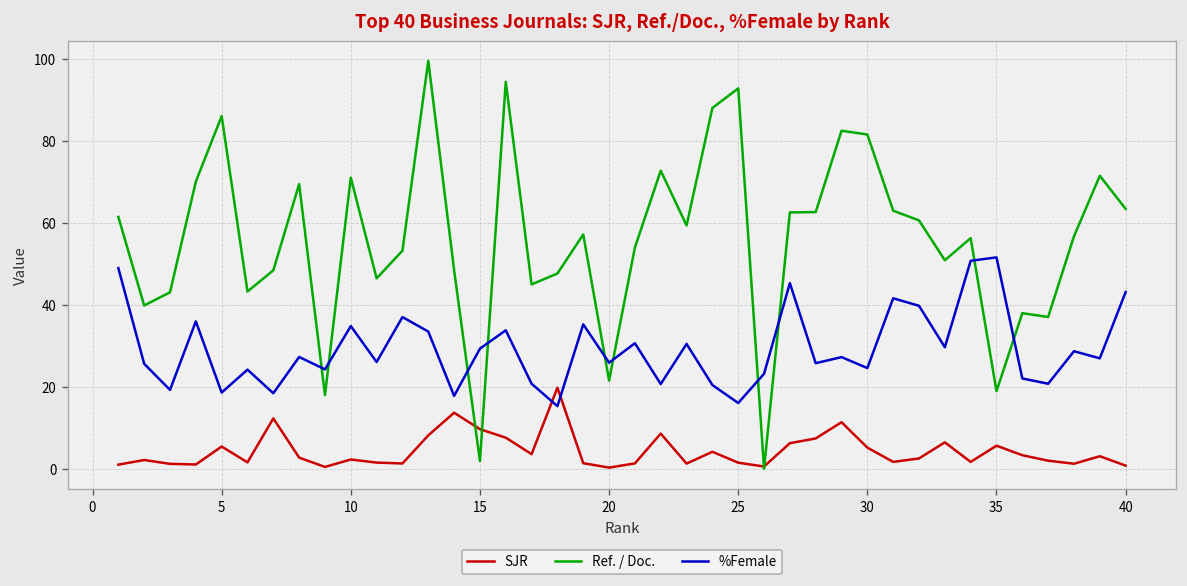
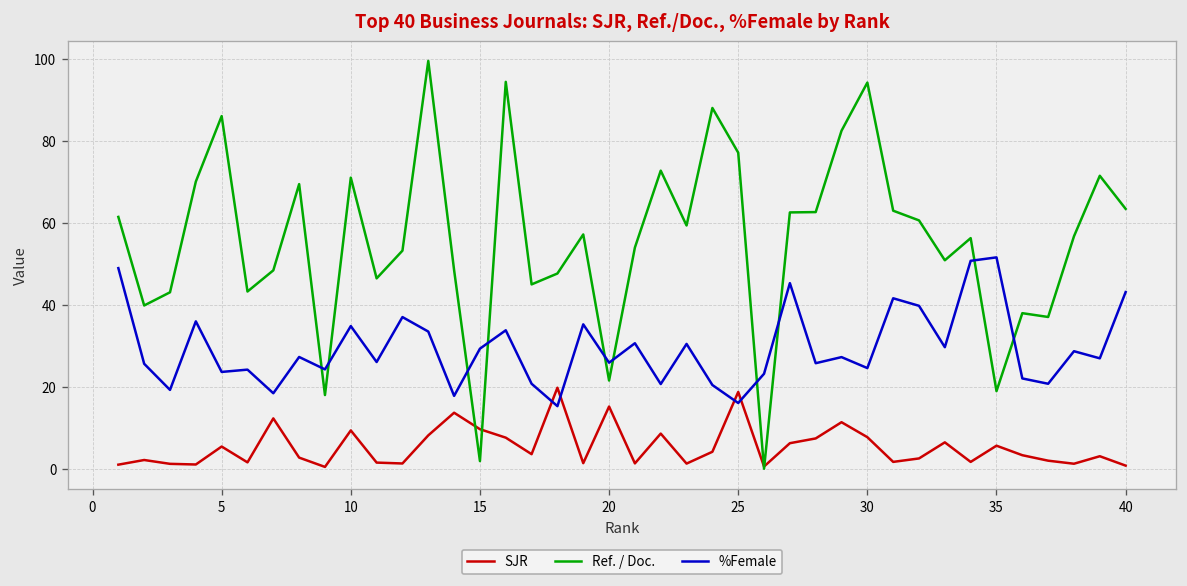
%Female, 5: 19 -> 24
SJR, 10: 2 -> 9
SJR, 20: 0 -> 15
SJR, 25: 1 -> 19
Ref. / Doc., 25: 93 -> 77
SJR, 30: 5 -> 8
Ref. / Doc., 30: 82 -> 94
